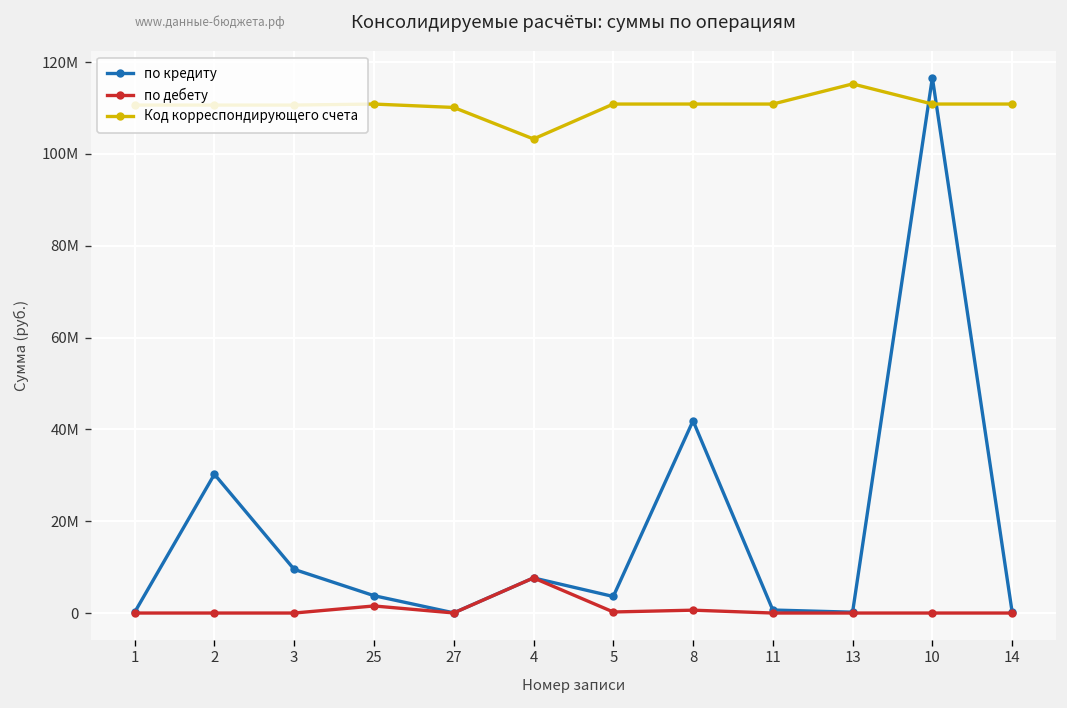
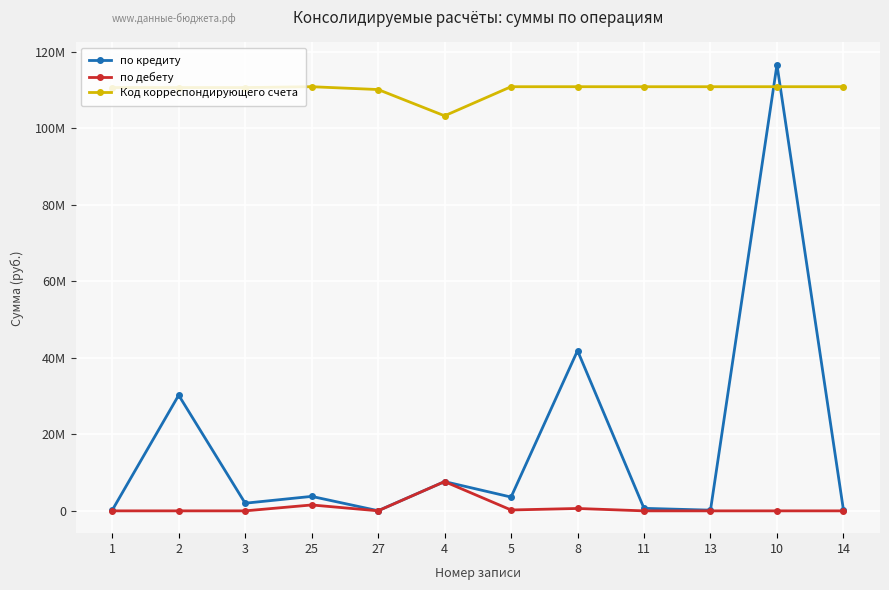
по кредиту, 3: 10000000 -> 2000000
Код корреспондирующего счета, 13: 115000000 -> 111000000
